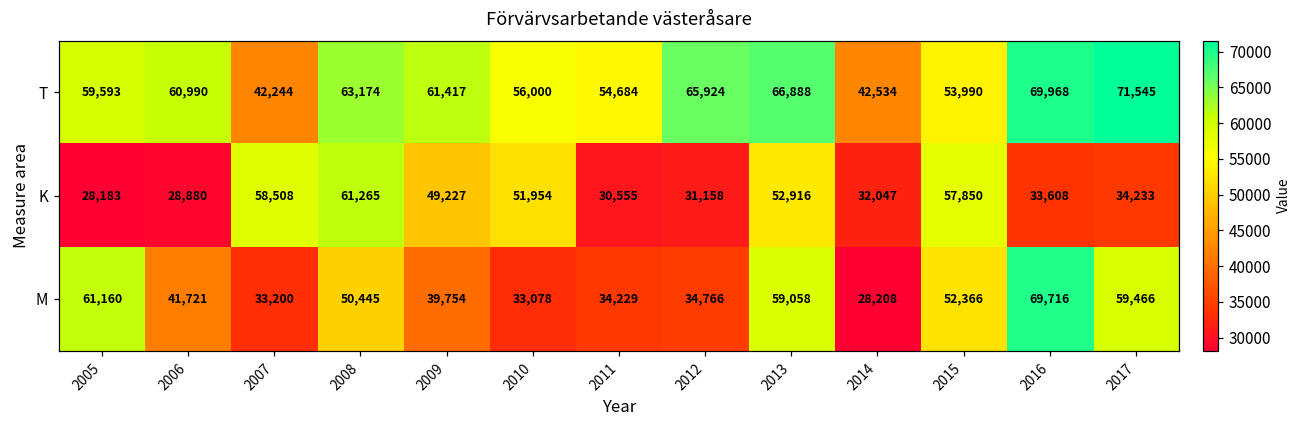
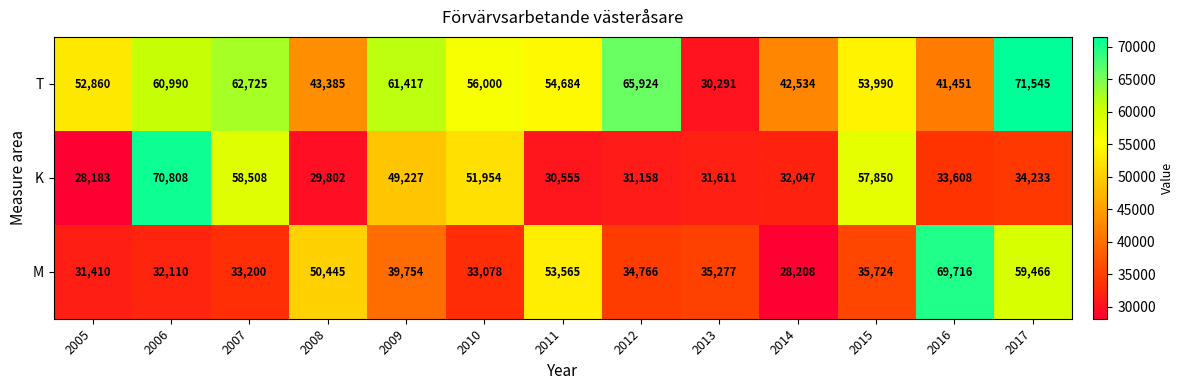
T, 2005: 59,593 -> 52,860
T, 2007: 42,244 -> 62,725
T, 2008: 63,174 -> 43,385
T, 2013: 66,888 -> 30,291
T, 2016: 69,968 -> 41,451
K, 2006: 28,880 -> 70,808
K, 2008: 61,265 -> 29,802
K, 2013: 52,916 -> 31,611
M, 2005: 61,160 -> 31,410
M, 2006: 41,721 -> 32,110
M, 2011: 34,229 -> 53,565
M, 2013: 59,058 -> 35,277
M, 2015: 52,366 -> 35,724
